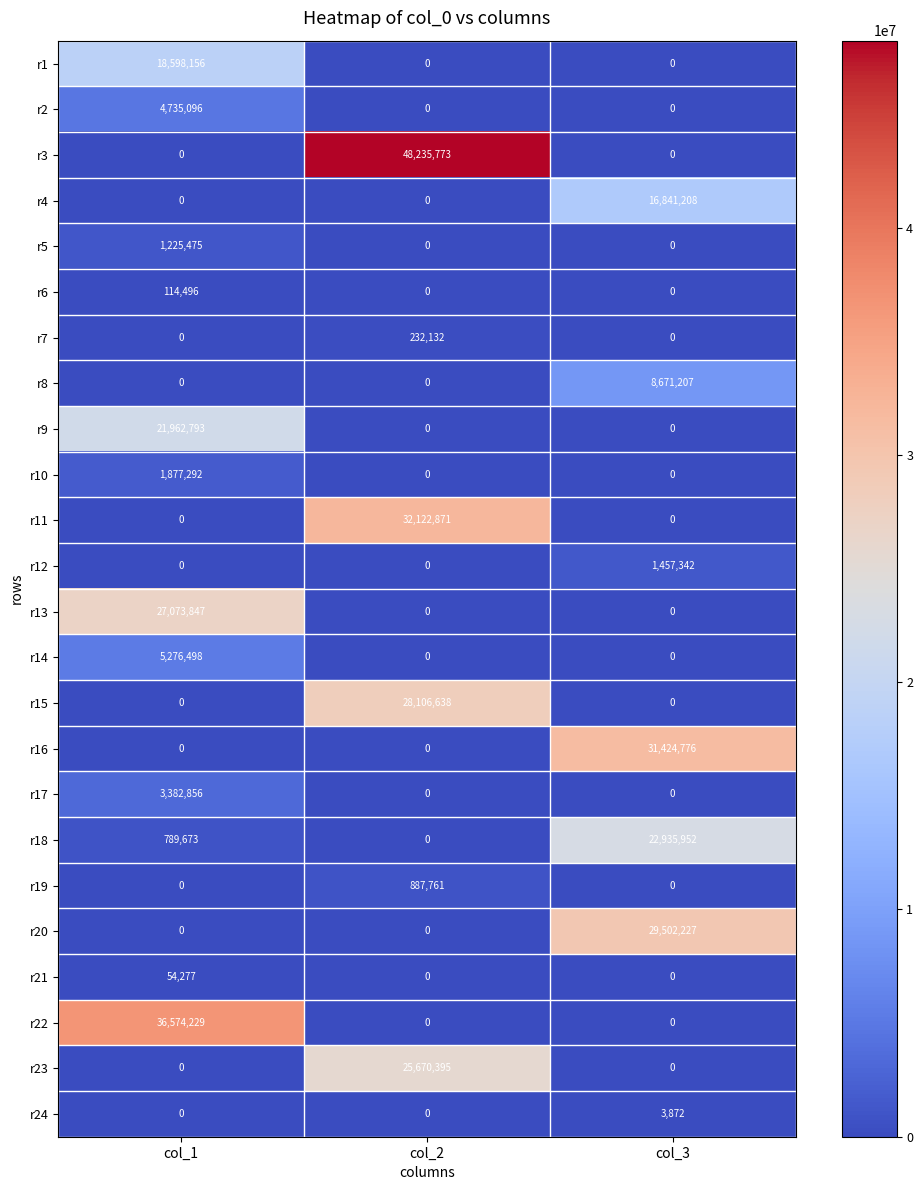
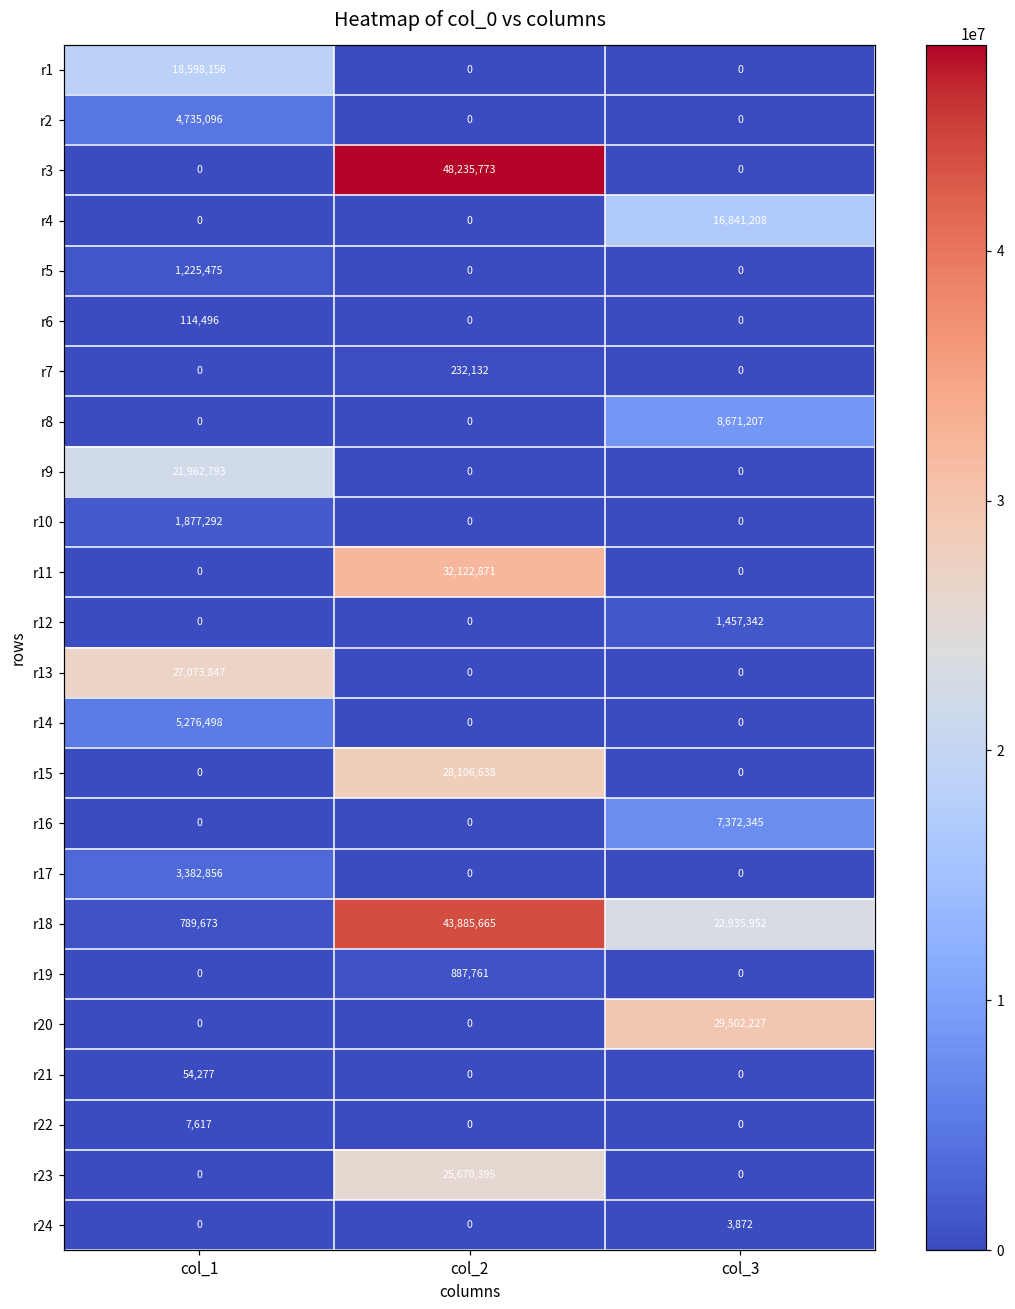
r16, col_3: 31,424,776 -> 7,372,345
r18, col_2: 0 -> 43,885,665
r22, col_1: 36,574,229 -> 7,617
